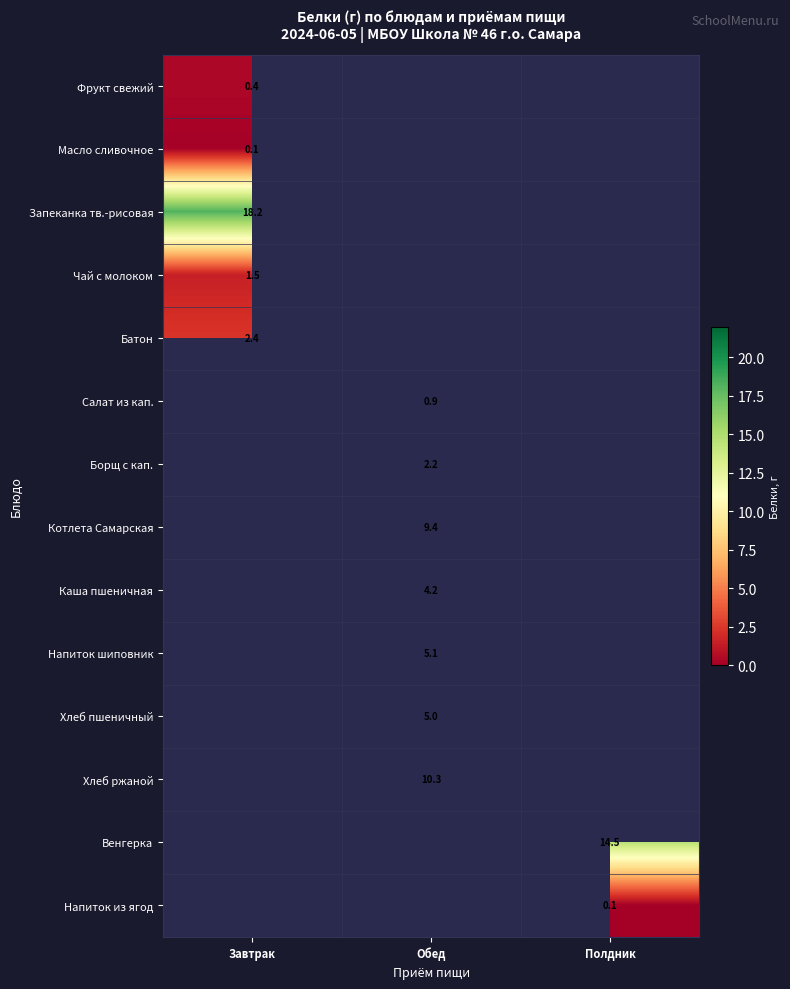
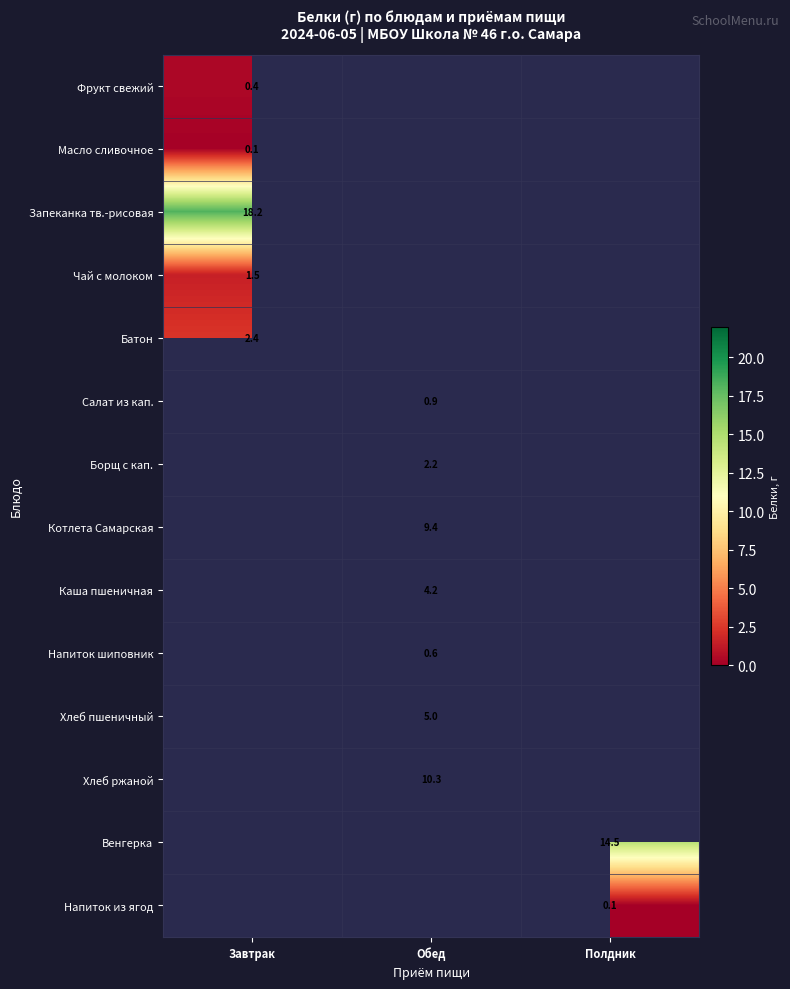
Напиток шиповник, Обед: 5.1 -> 0.6
